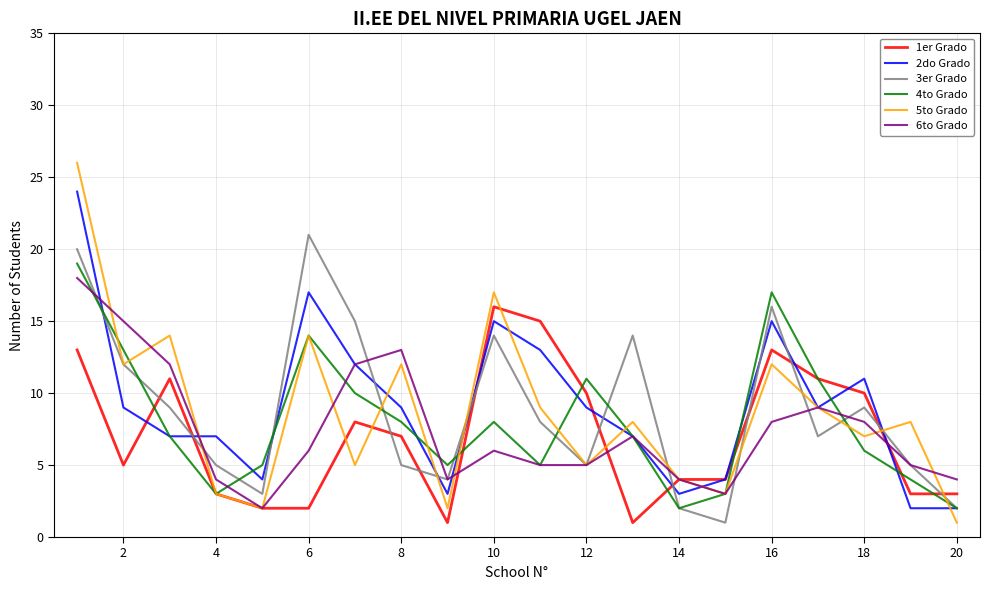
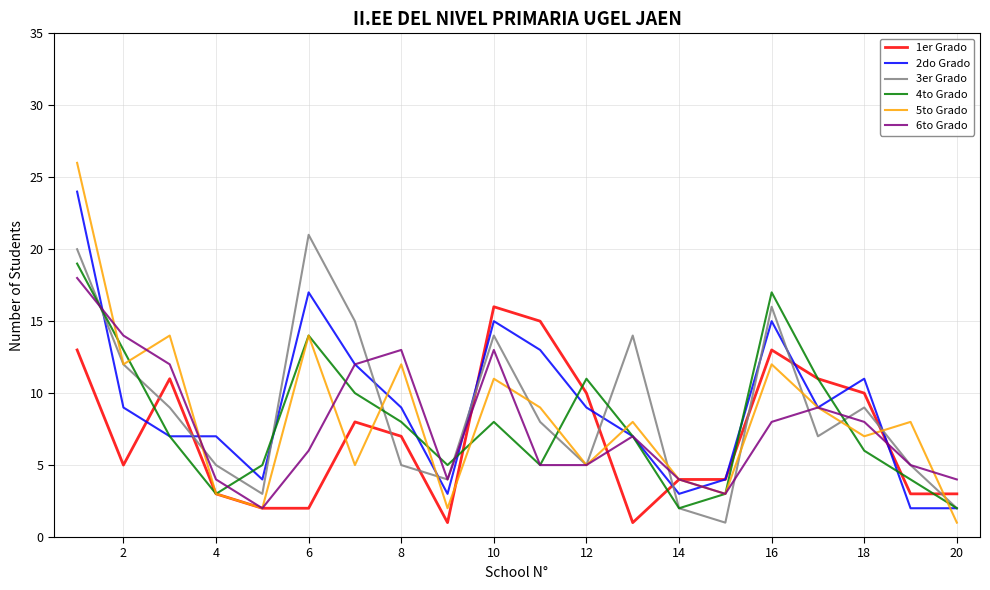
6to Grado, 2: 15 -> 14
5to Grado, 10: 17 -> 11
6to Grado, 10: 6 -> 13
